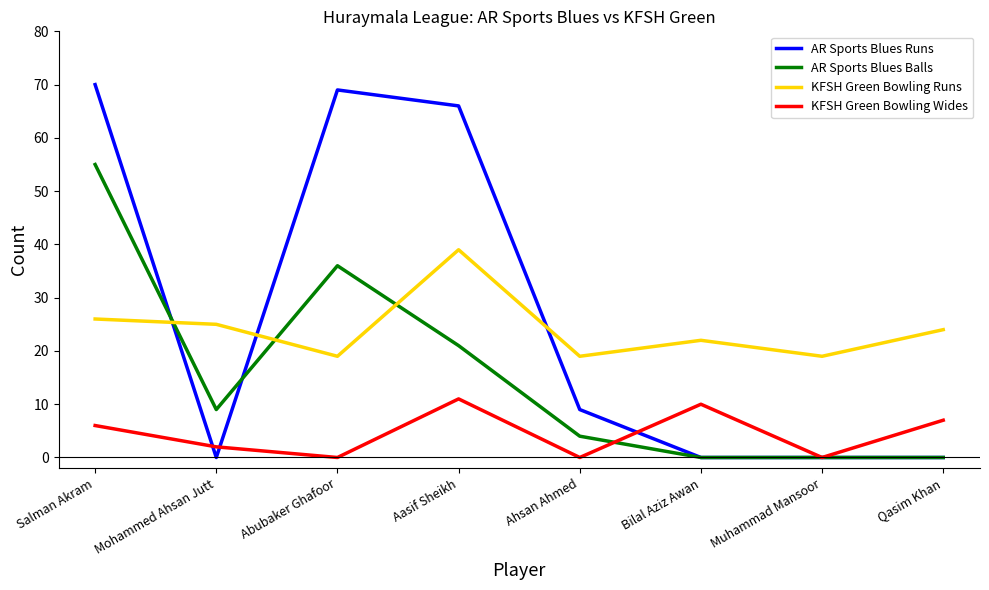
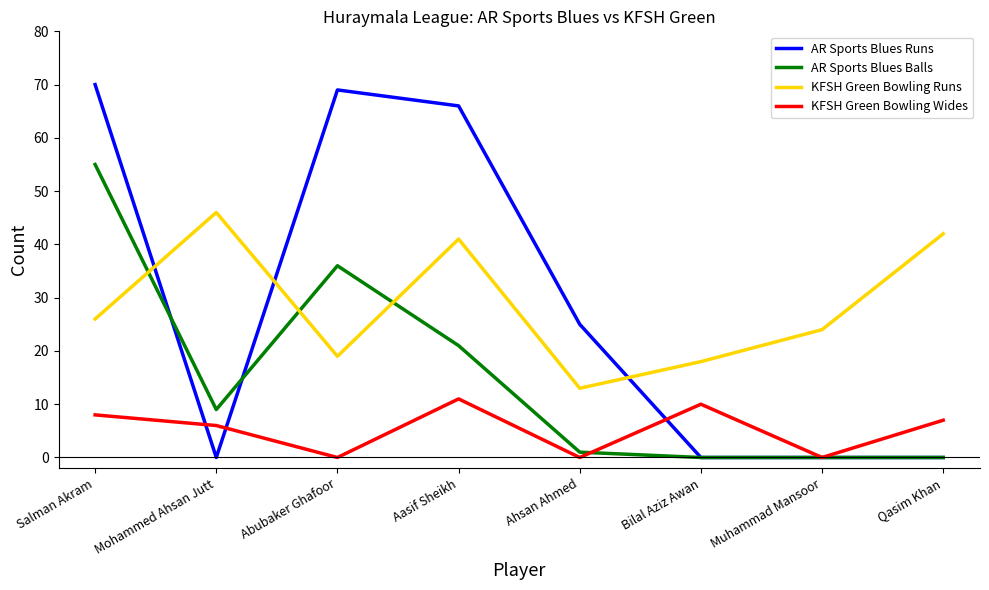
KFSH Green Bowling Wides, Salman Akram: 6 -> 8
KFSH Green Bowling Runs, Mohammed Ahsan Jutt: 25 -> 46
KFSH Green Bowling Wides, Mohammed Ahsan Jutt: 2 -> 6
KFSH Green Bowling Runs, Aasif Sheikh: 39 -> 41
AR Sports Blues Runs, Ahsan Ahmed: 9 -> 25
AR Sports Blues Balls, Ahsan Ahmed: 4 -> 1
KFSH Green Bowling Runs, Ahsan Ahmed: 19 -> 13
KFSH Green Bowling Runs, Bilal Aziz Awan: 22 -> 18
KFSH Green Bowling Runs, Muhammad Mansoor: 19 -> 24
KFSH Green Bowling Runs, Qasim Khan: 24 -> 42
